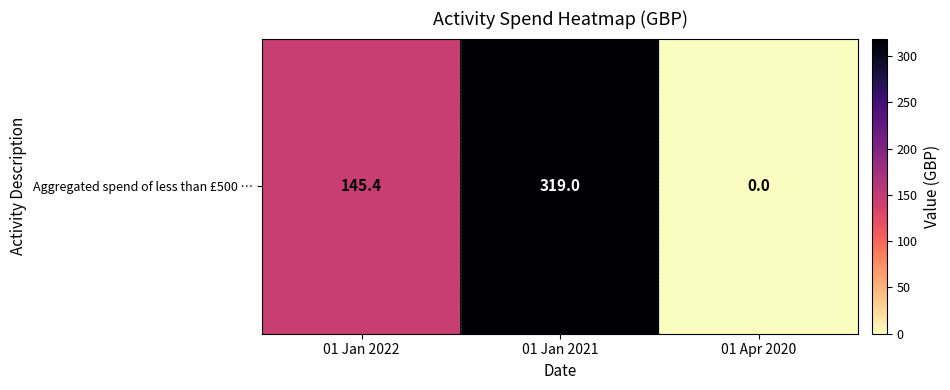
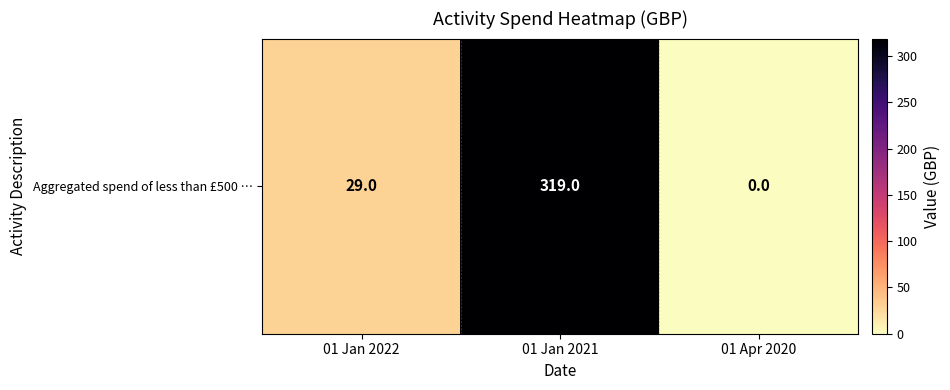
Aggregated spend of less than £500 …, 01 Jan 2022: 145.4 -> 29.0
